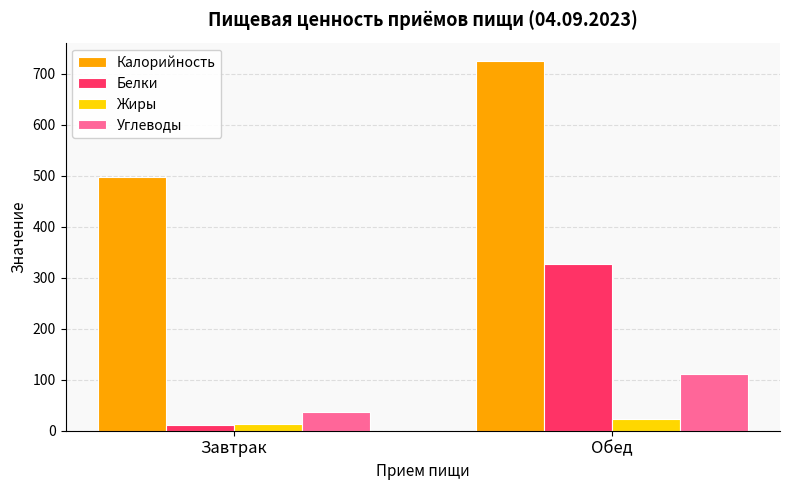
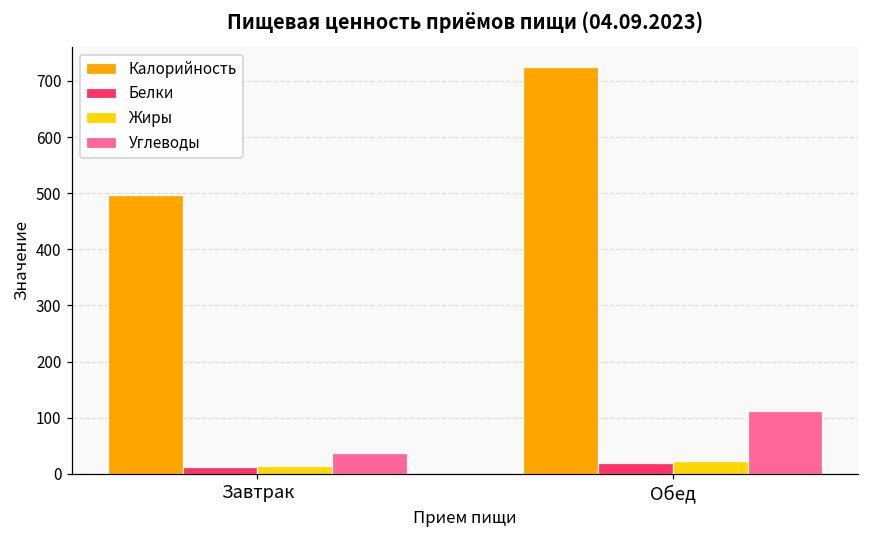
Белки, Обед: 330 -> 20
